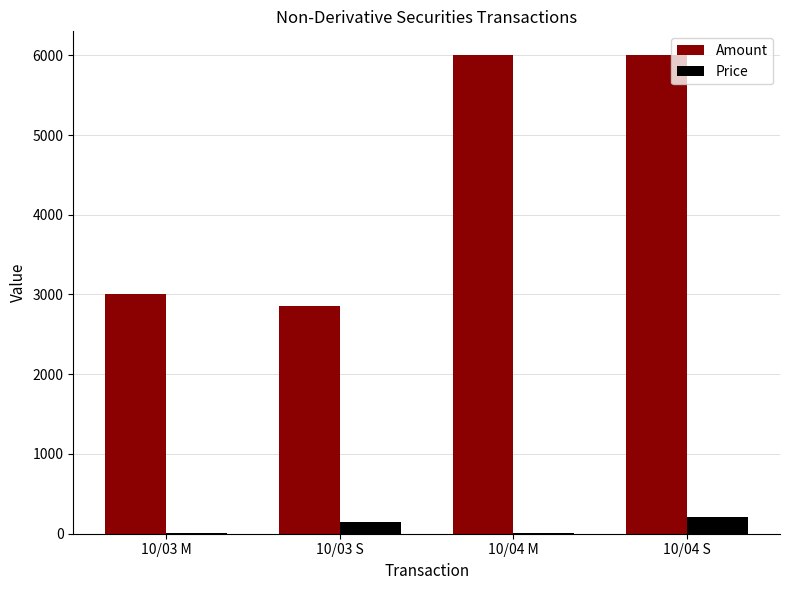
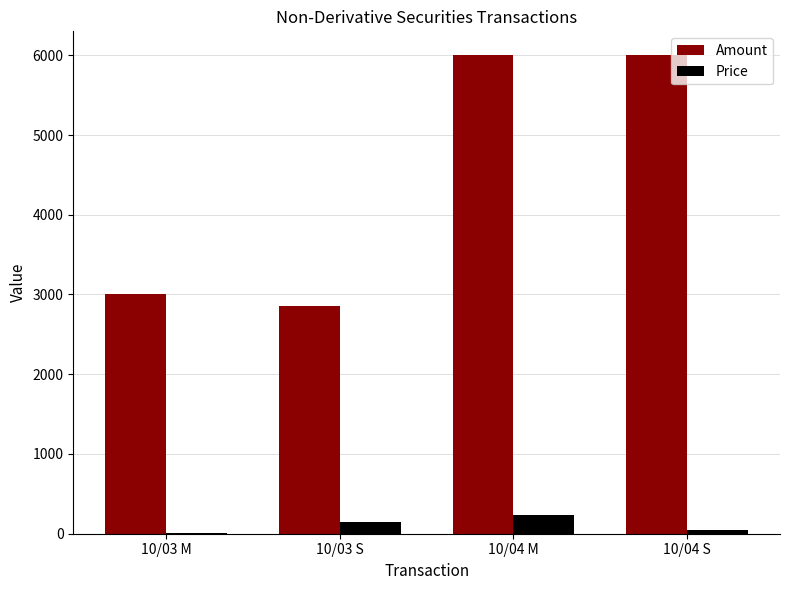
Price, 10/04 M: 0 -> 200
Price, 10/04 S: 200 -> 0
